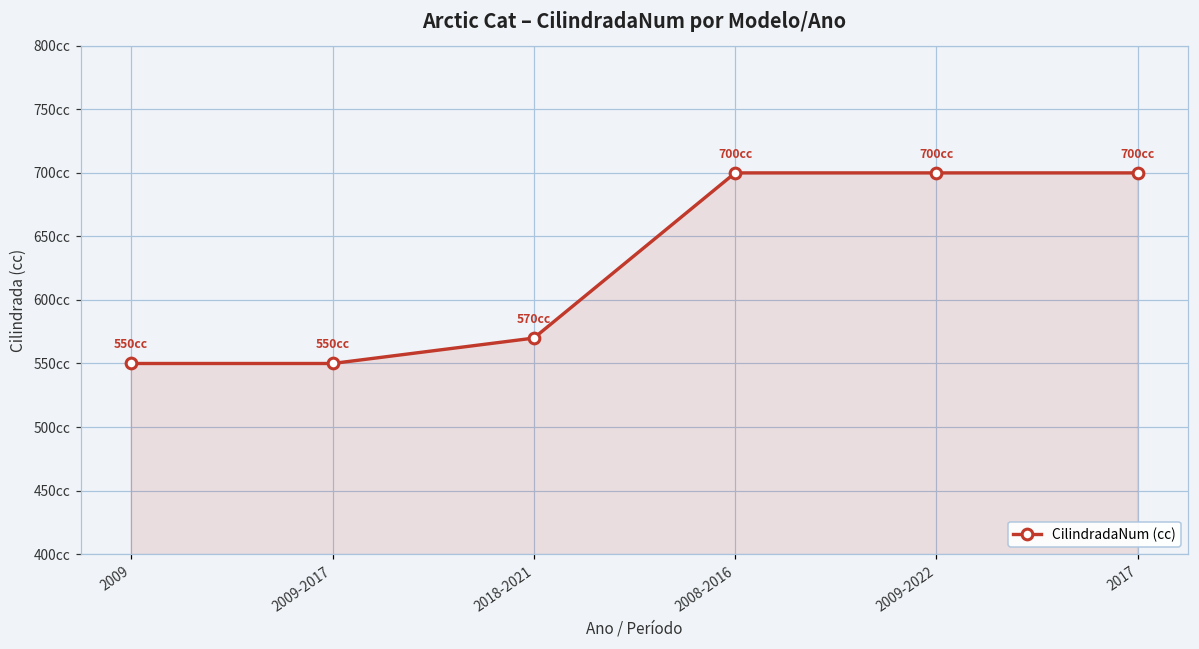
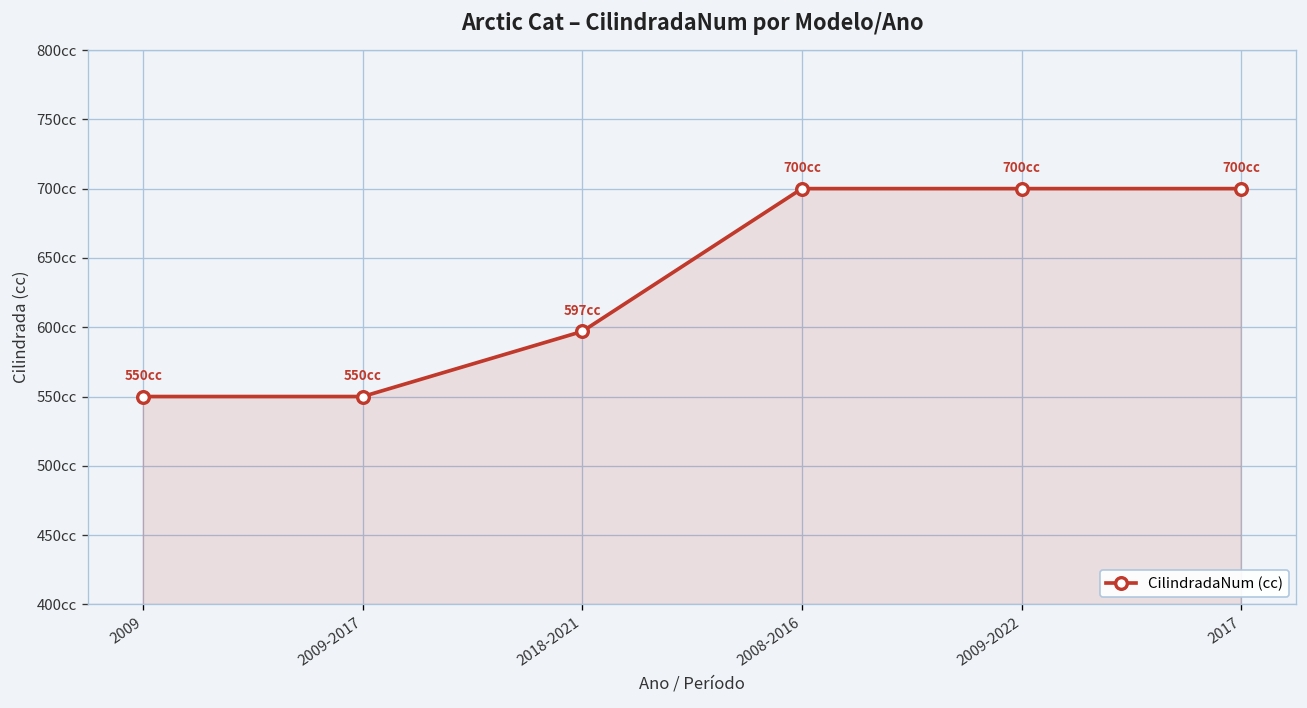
2018-2021: 570 -> 597
